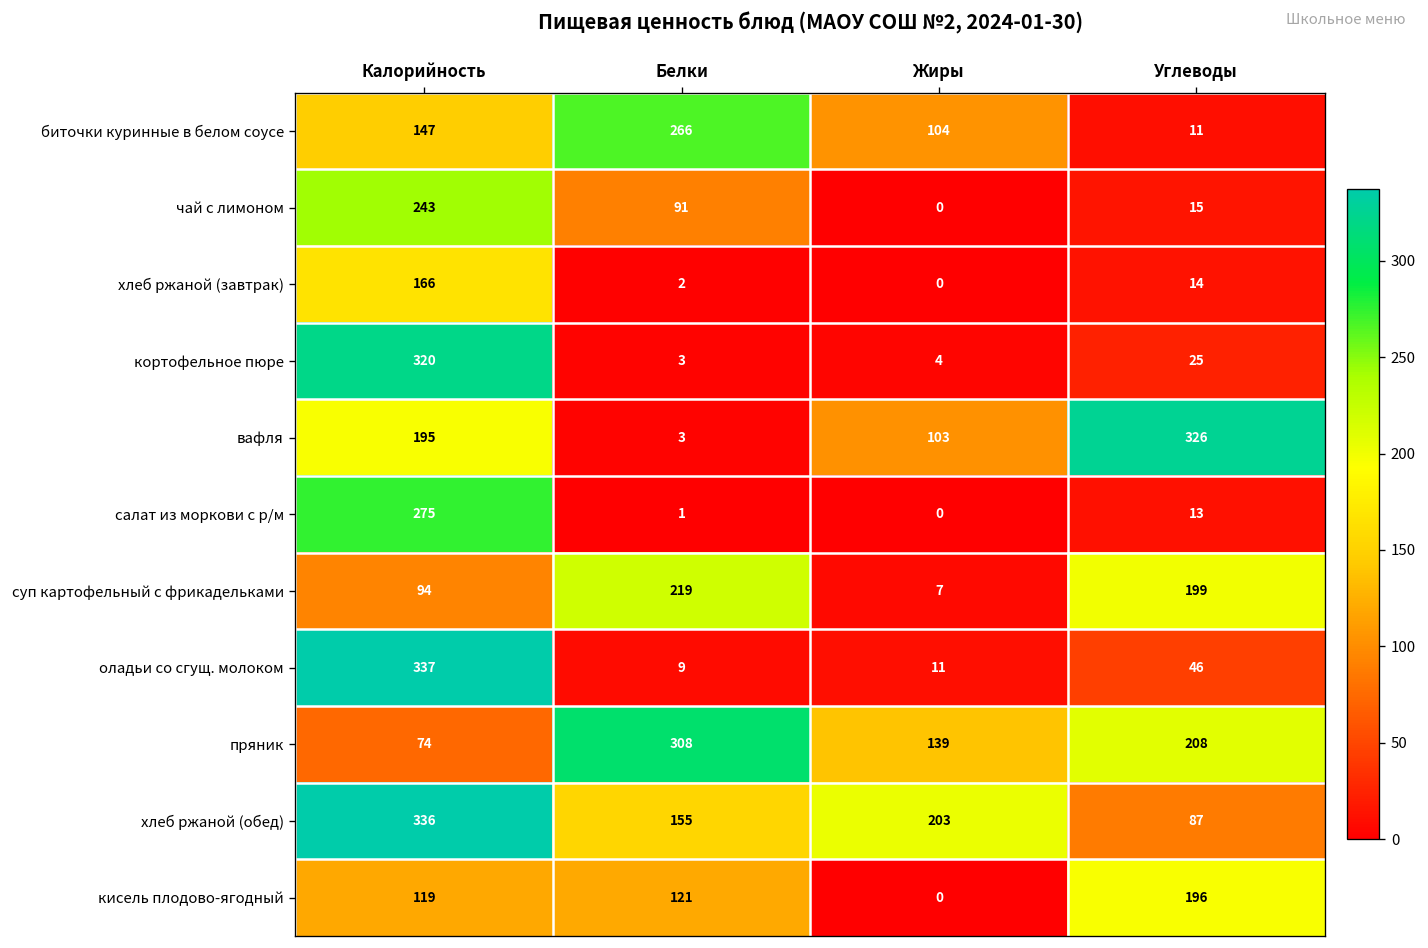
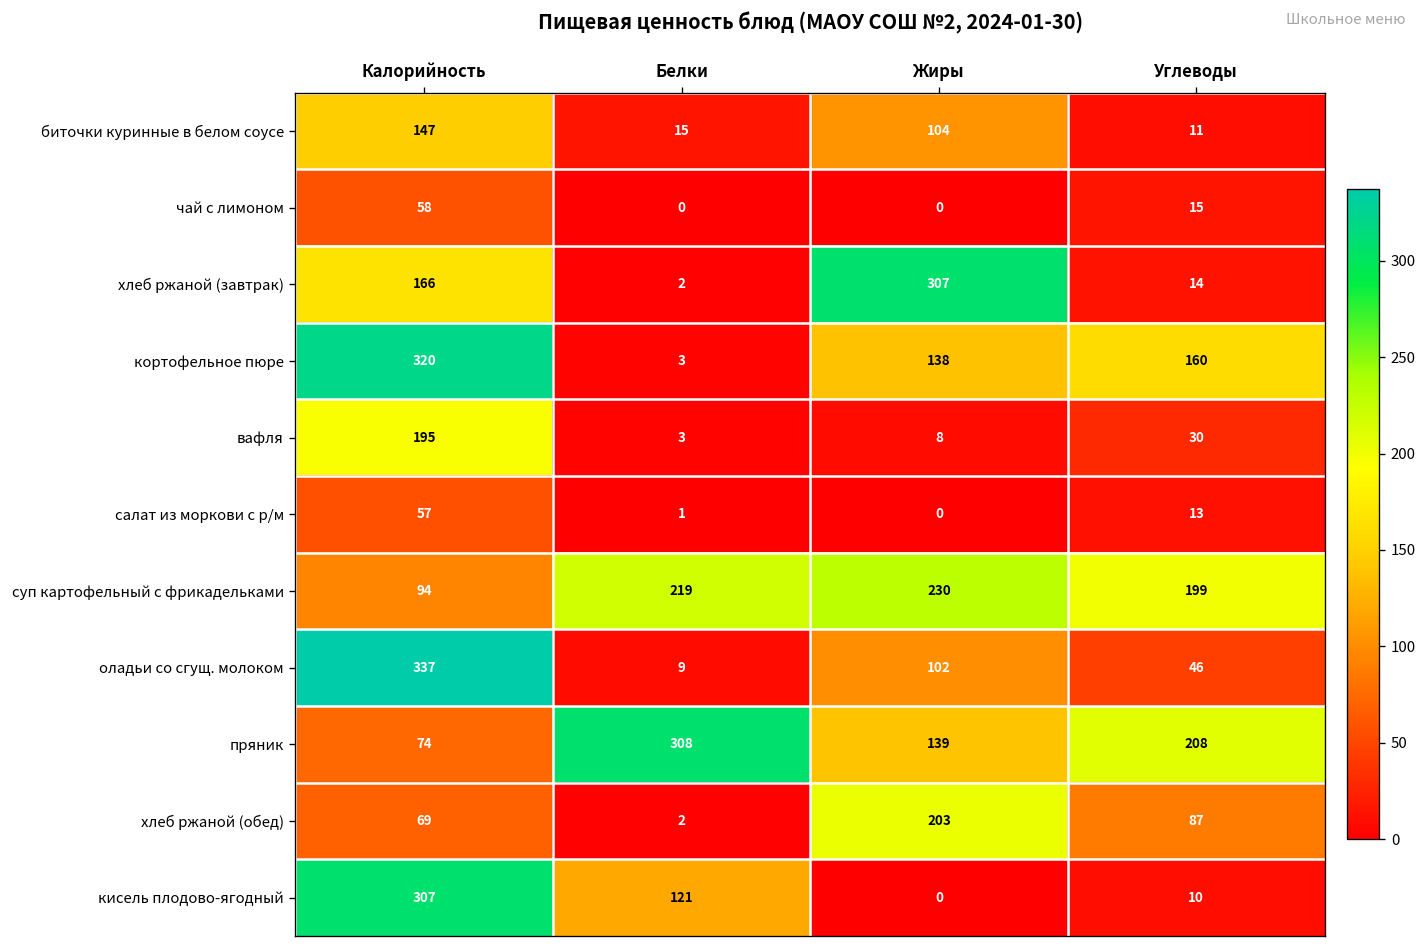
биточки куринные в белом соусе, Белки: 266 -> 15
чай с лимоном, Калорийность: 243 -> 58
чай с лимоном, Белки: 91 -> 0
хлеб ржаной (завтрак), Жиры: 0 -> 307
кортофельное пюре, Жиры: 4 -> 138
кортофельное пюре, Углеводы: 25 -> 160
вафля, Жиры: 103 -> 8
вафля, Углеводы: 326 -> 30
салат из моркови с р/м, Калорийность: 275 -> 57
суп картофельный с фрикадельками, Жиры: 7 -> 230
оладьи со сгущ. молоком, Жиры: 11 -> 102
хлеб ржаной (обед), Калорийность: 336 -> 69
хлеб ржаной (обед), Белки: 155 -> 2
кисель плодово-ягодный, Калорийность: 119 -> 307
кисель плодово-ягодный, Углеводы: 196 -> 10
